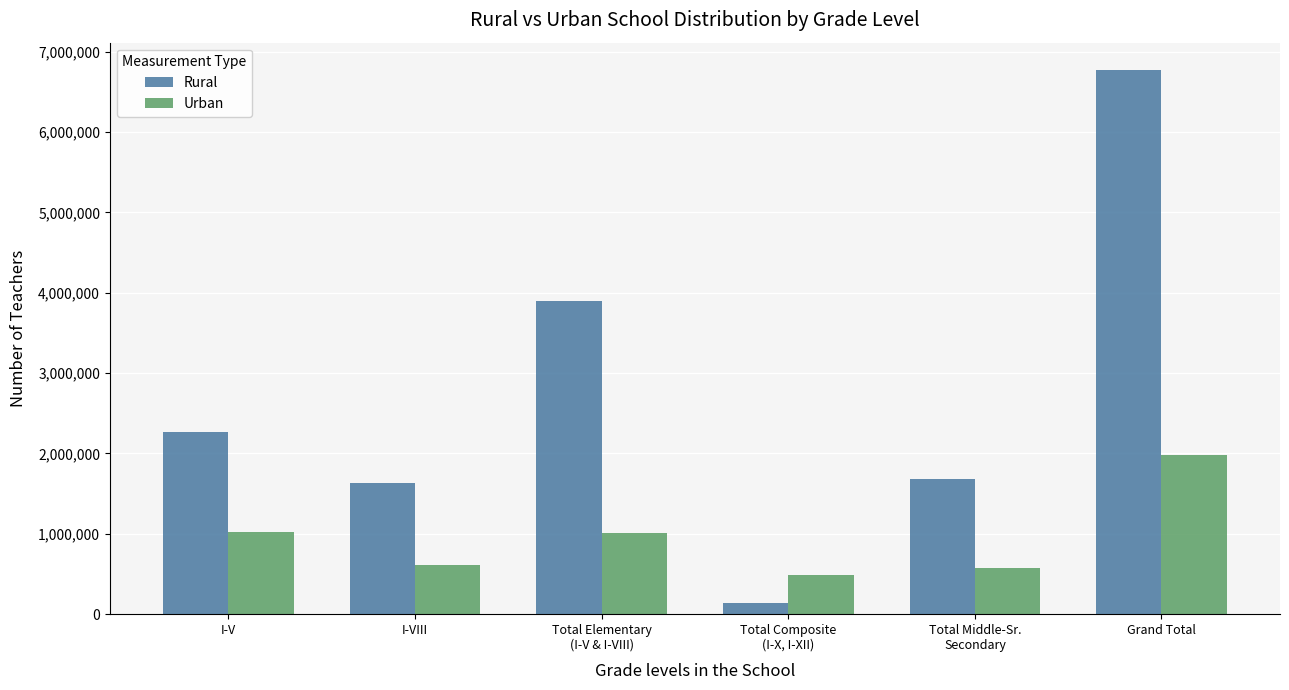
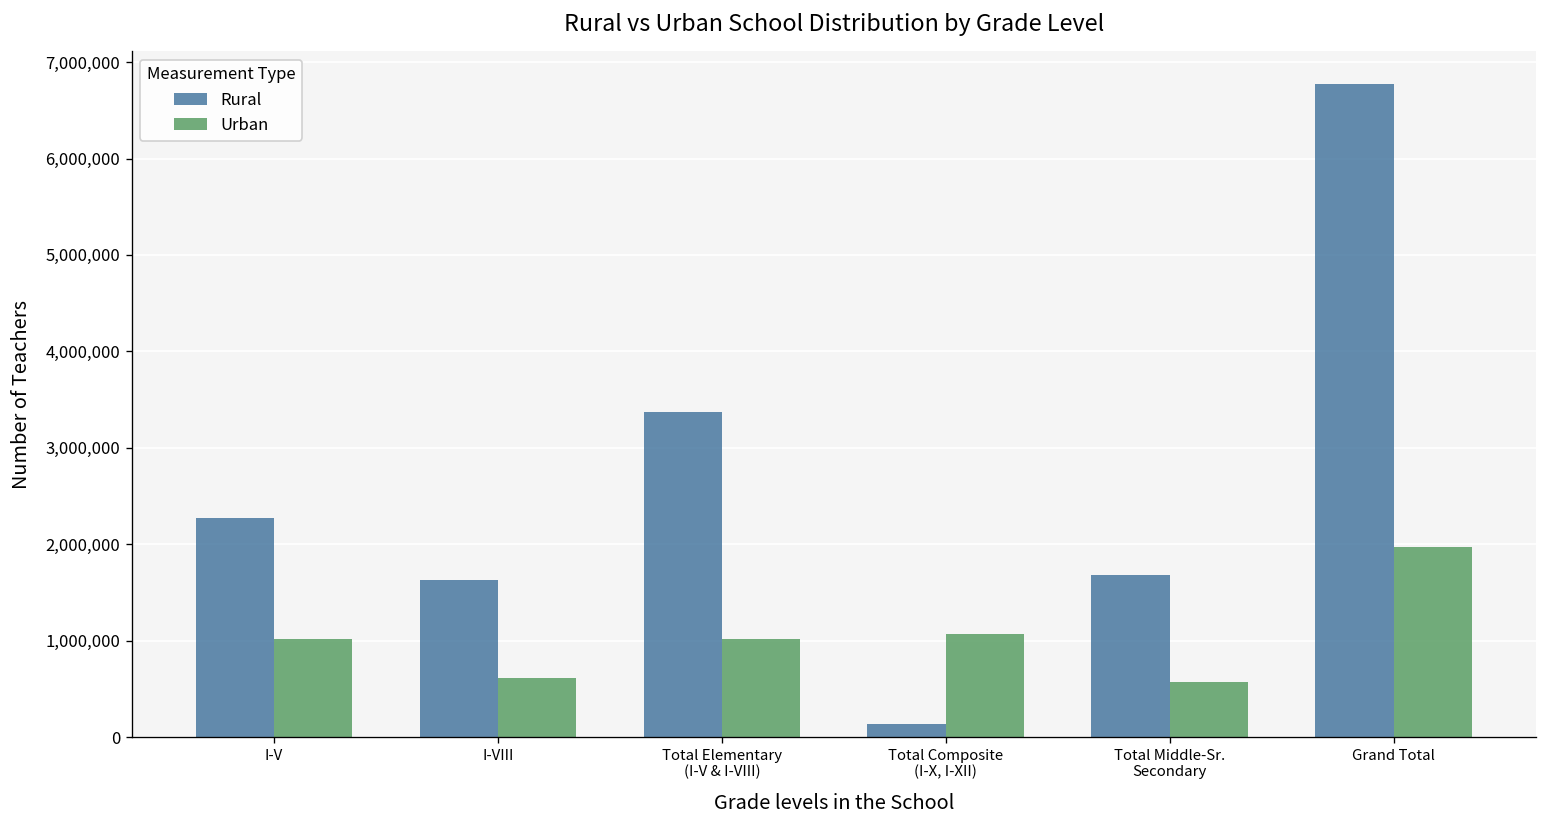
Rural, Total Elementary (I-V & I-VIII): 3,900,000 -> 3,400,000
Urban, Total Composite (I-X, I-XII): 500,000 -> 1,100,000
